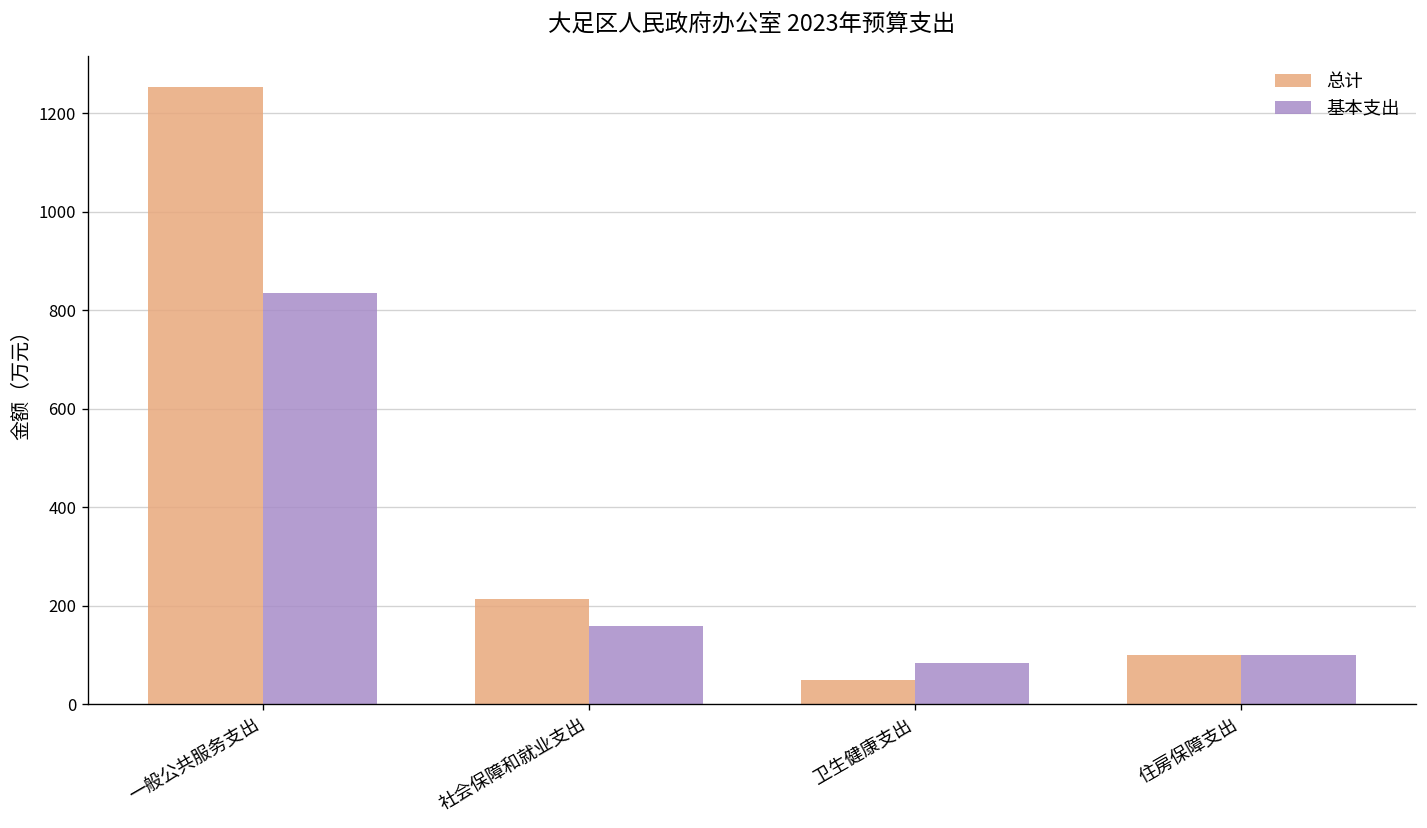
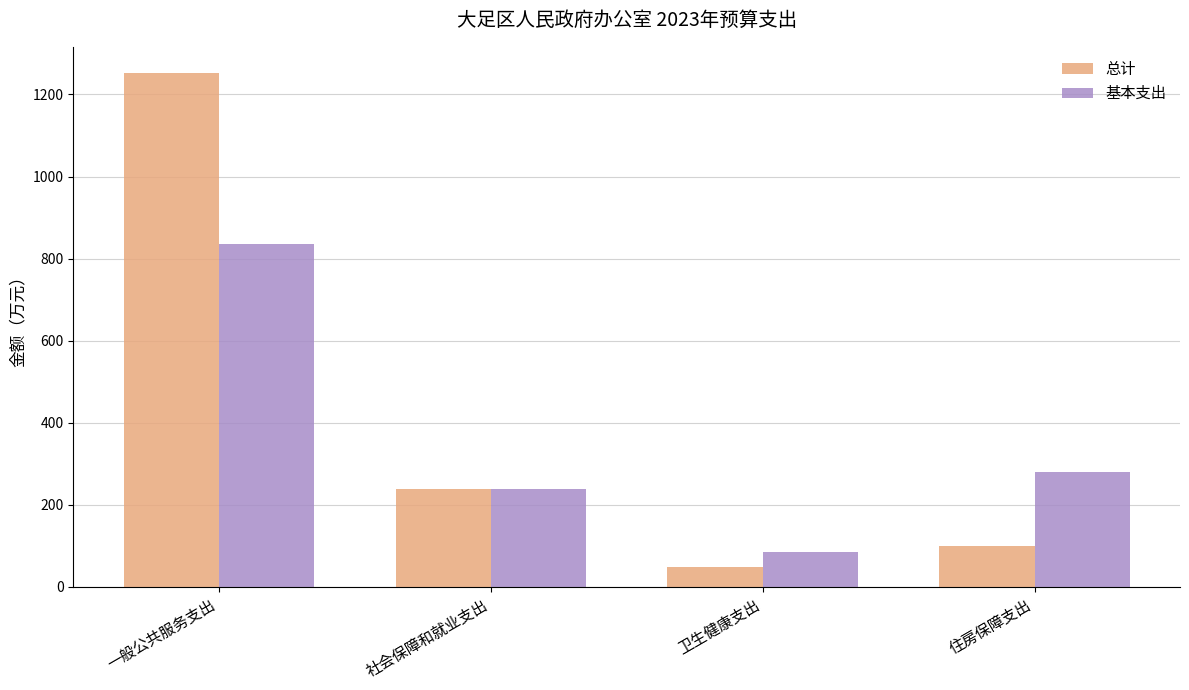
总计, 社会保障和就业支出: 210 -> 240
基本支出, 社会保障和就业支出: 160 -> 240
基本支出, 住房保障支出: 100 -> 280
